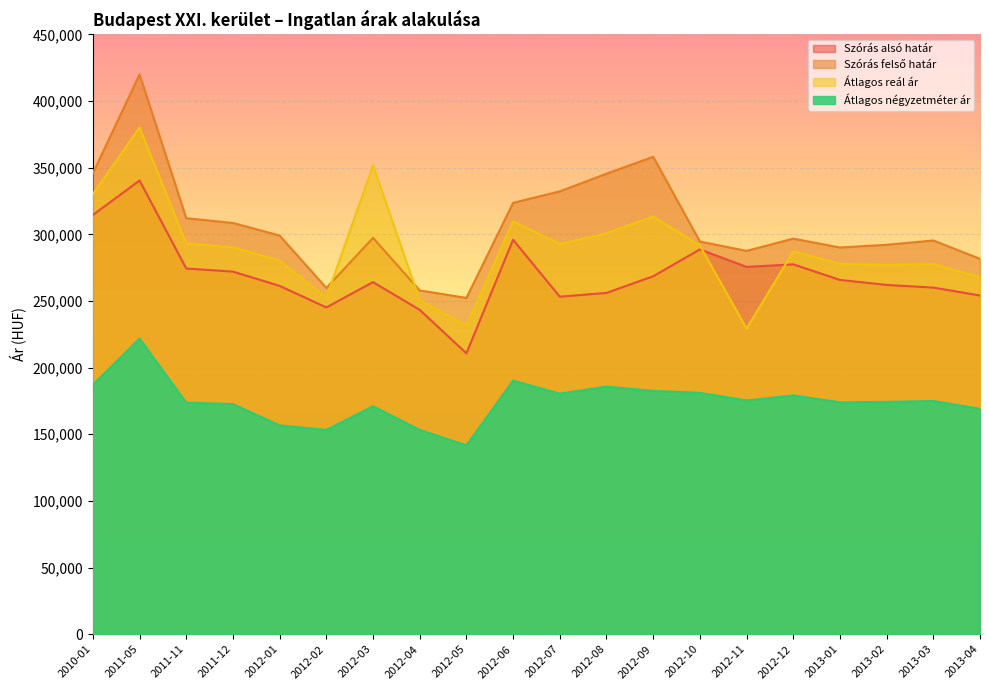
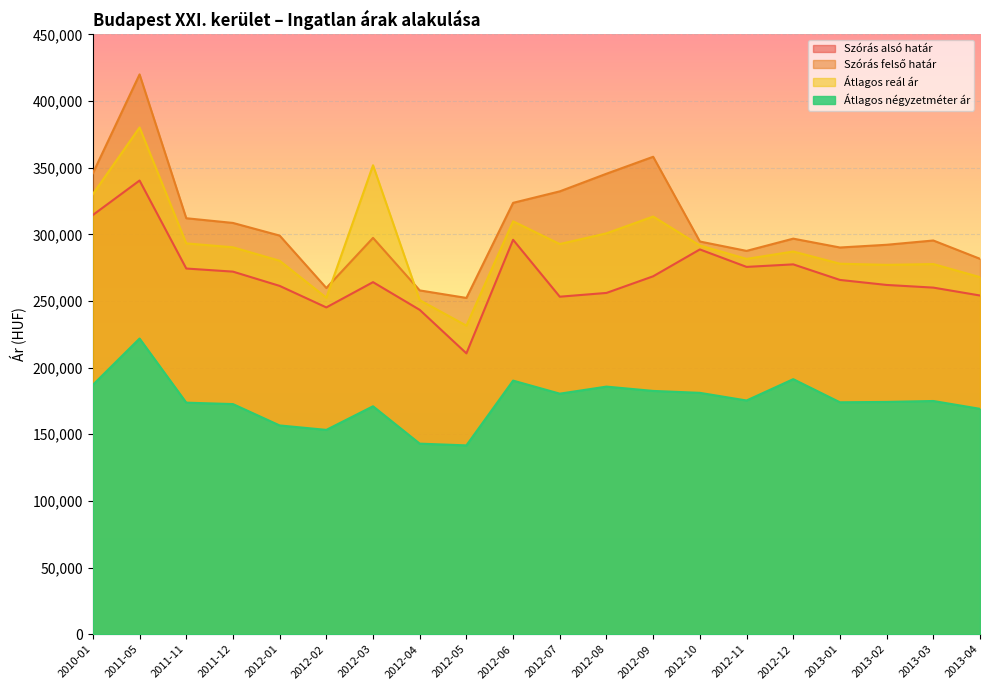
Átlagos négyzetméter ár, 2012-04: 153,000 -> 143,000
Átlagos reál ár, 2012-11: 229,000 -> 282,000
Átlagos négyzetméter ár, 2012-12: 179,000 -> 191,000
